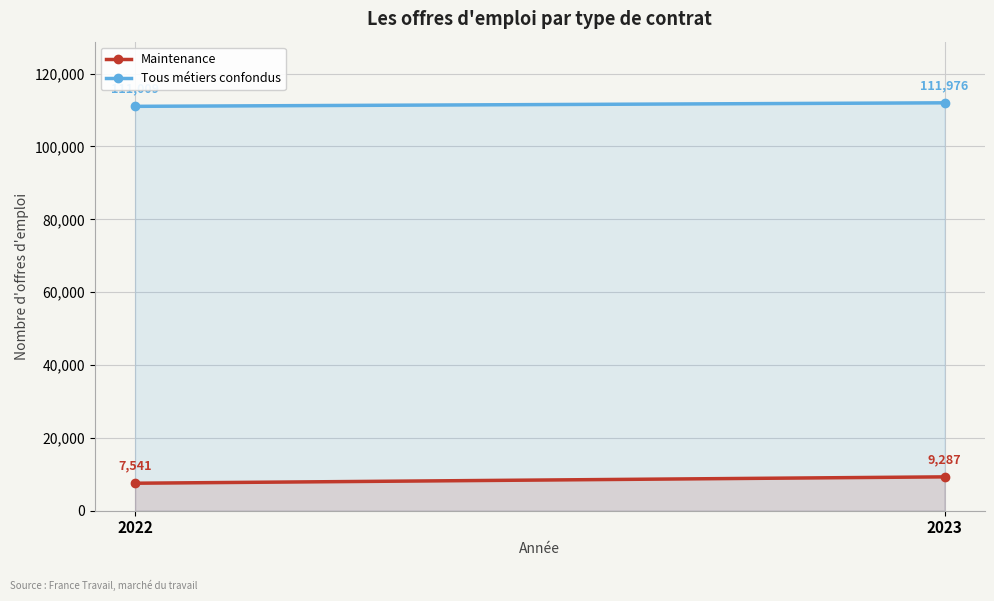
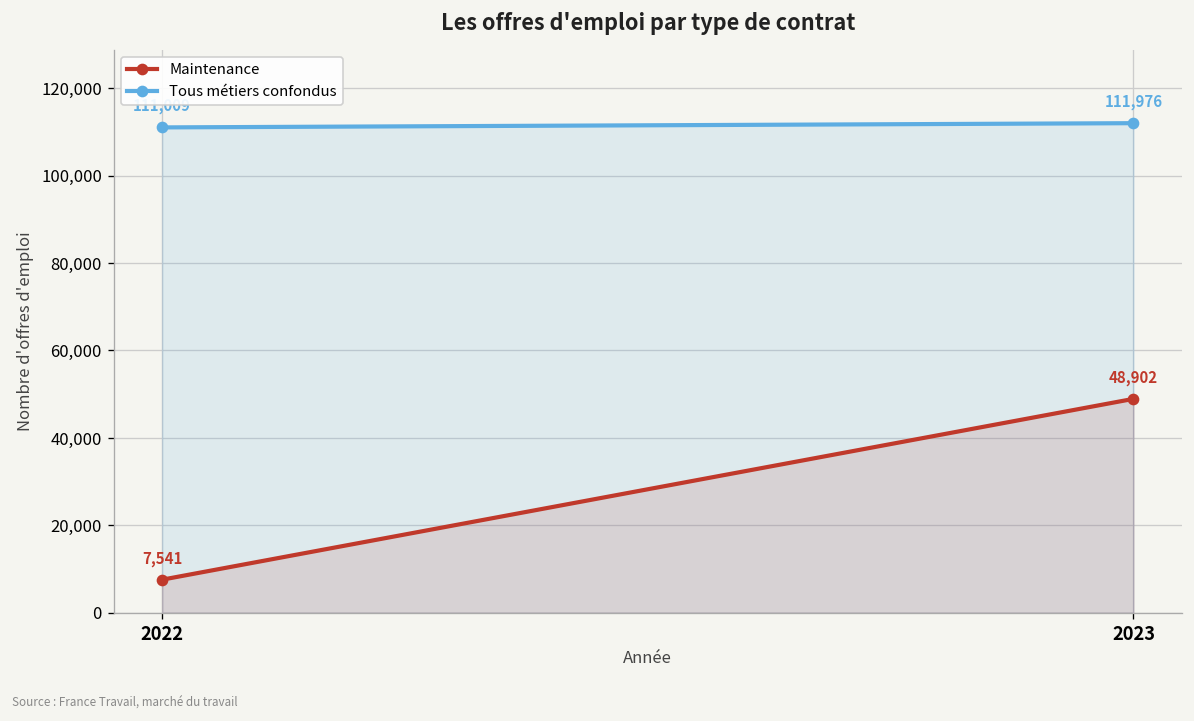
Maintenance, 2023: 9,287 -> 48,902
